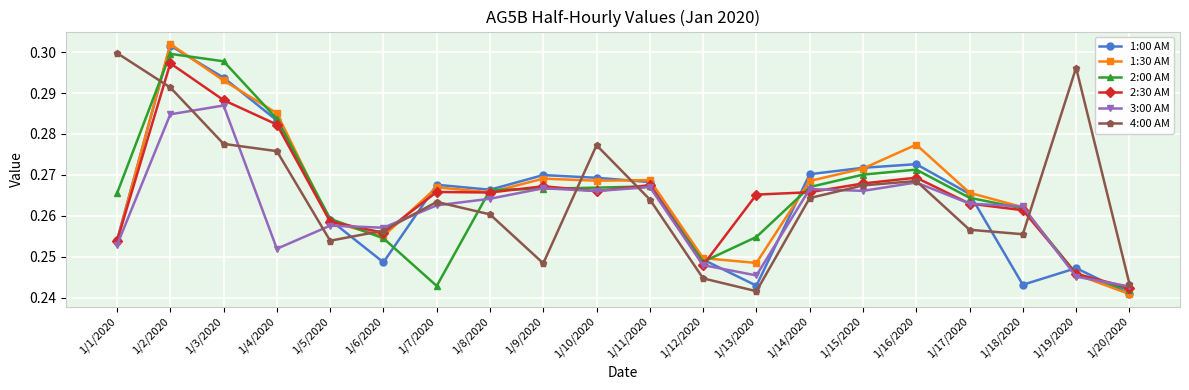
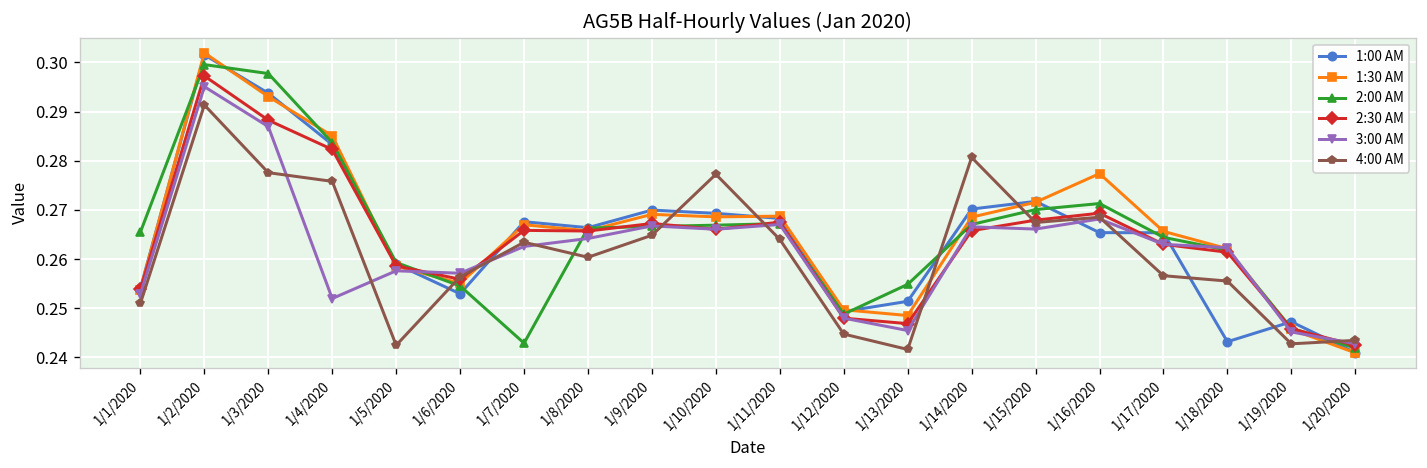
4:00 AM, 1/1/2020: 0.300 -> 0.251
3:00 AM, 1/2/2020: 0.285 -> 0.295
4:00 AM, 1/5/2020: 0.254 -> 0.242
1:00 AM, 1/6/2020: 0.249 -> 0.253
4:00 AM, 1/9/2020: 0.248 -> 0.265
1:00 AM, 1/13/2020: 0.243 -> 0.251
2:30 AM, 1/13/2020: 0.265 -> 0.247
4:00 AM, 1/14/2020: 0.264 -> 0.281
1:00 AM, 1/16/2020: 0.273 -> 0.265
4:00 AM, 1/19/2020: 0.296 -> 0.243
